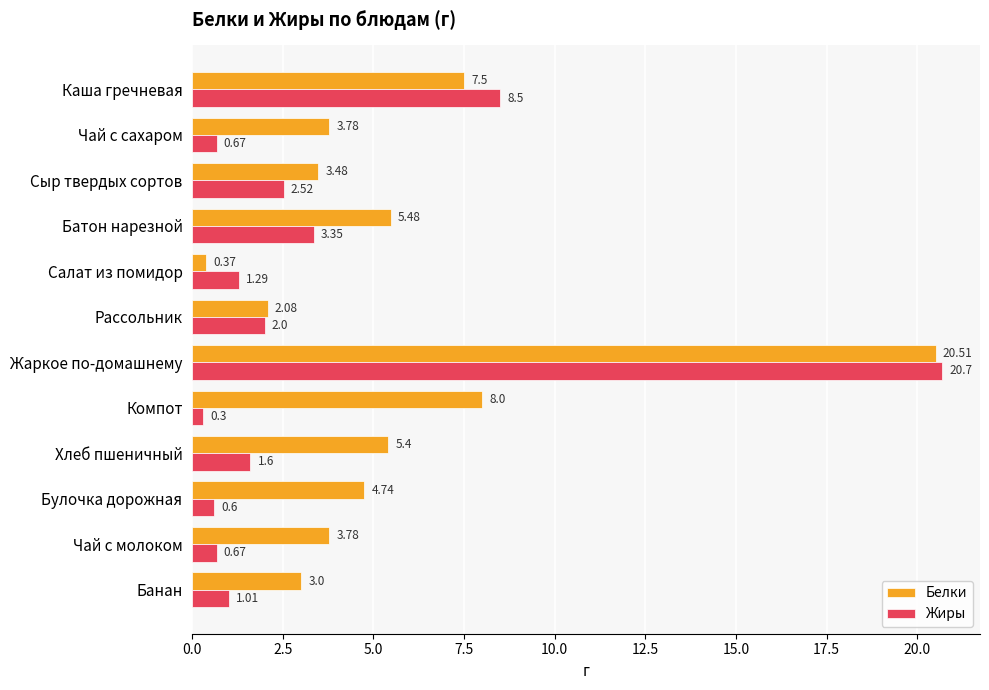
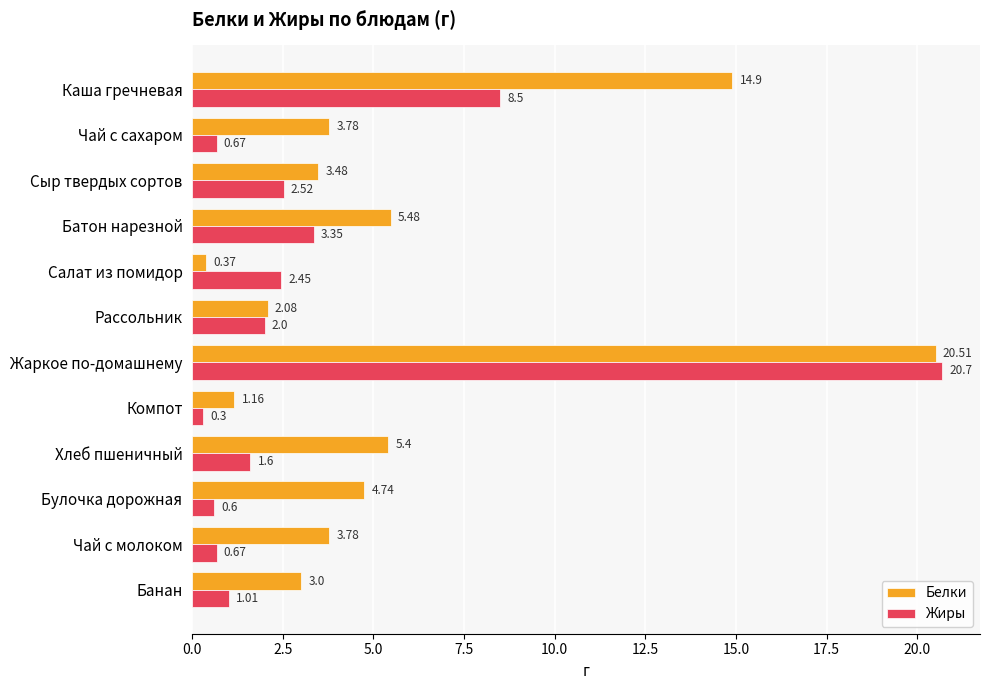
Белки, Каша гречневая: 7.5 -> 14.9
Жиры, Салат из помидор: 1.29 -> 2.45
Белки, Компот: 8.0 -> 1.16
